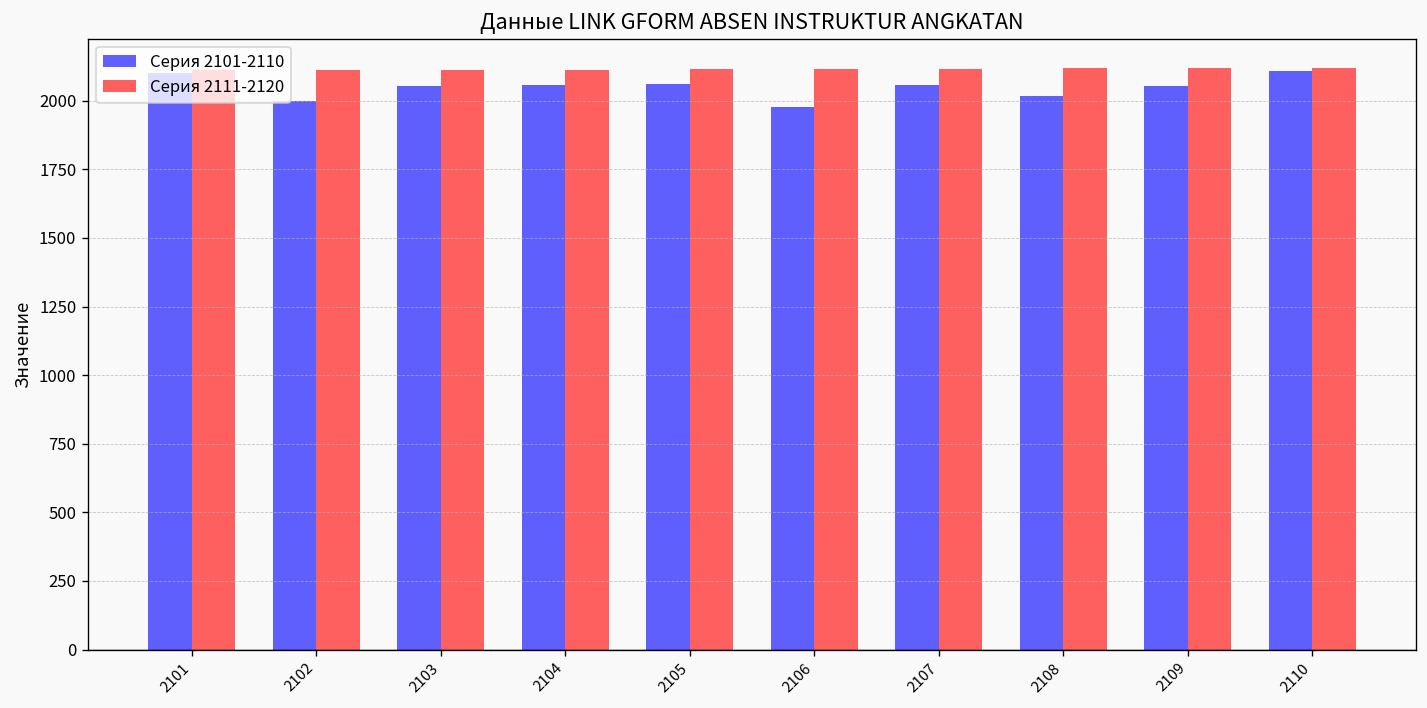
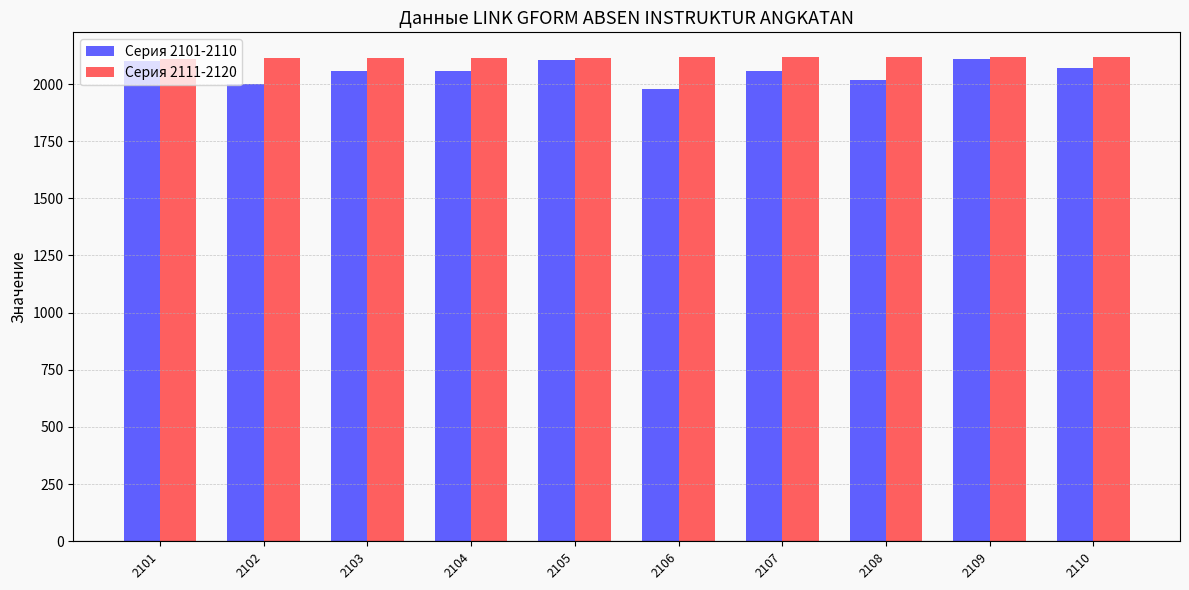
Серия 2101-2110, 2105: 2060 -> 2110
Серия 2101-2110, 2109: 2050 -> 2110
Серия 2101-2110, 2110: 2110 -> 2070
